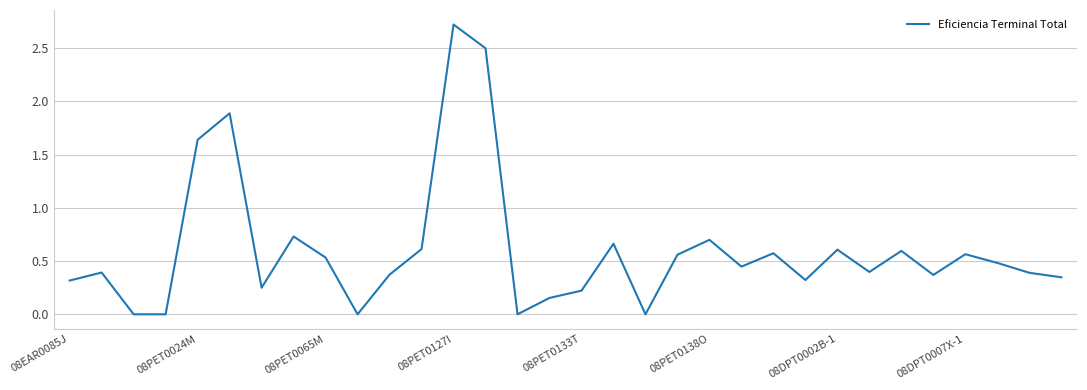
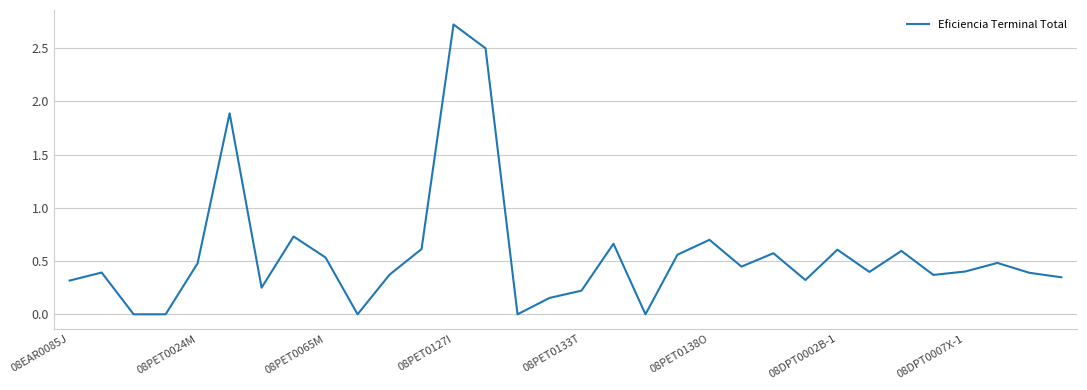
08PET0024M: 1.64 -> 0.48
08DPT0007X-1: 0.56 -> 0.40
